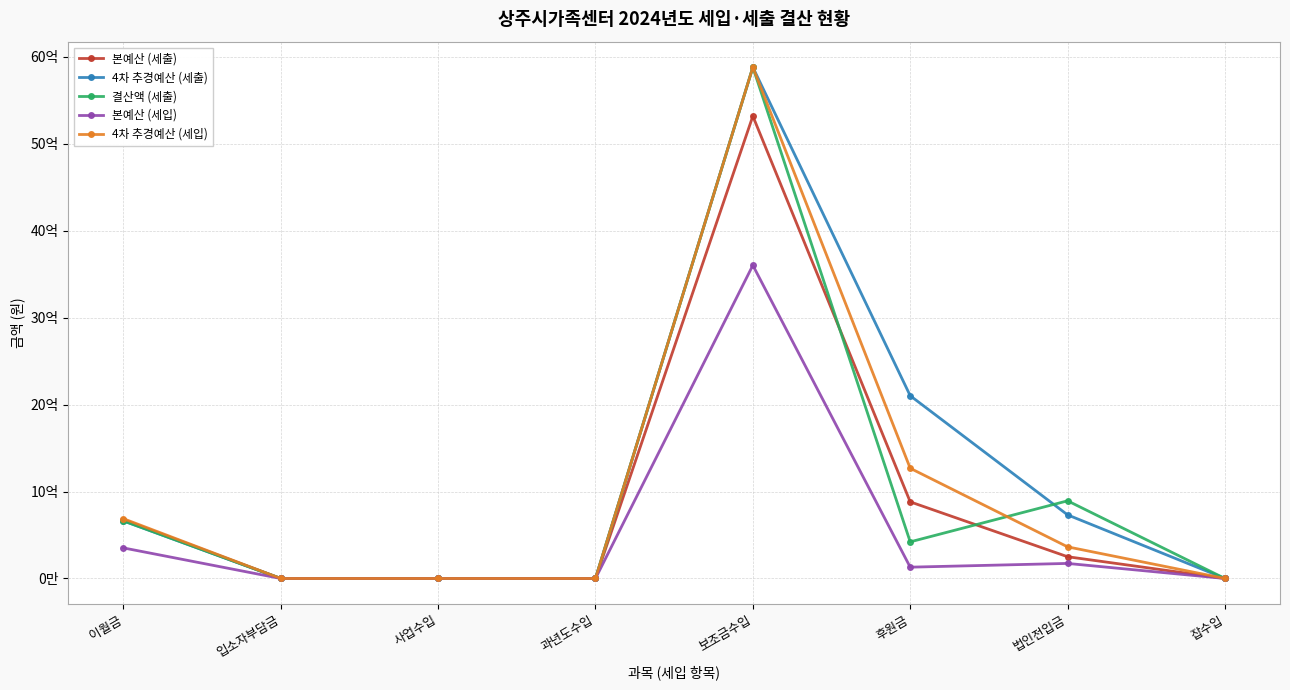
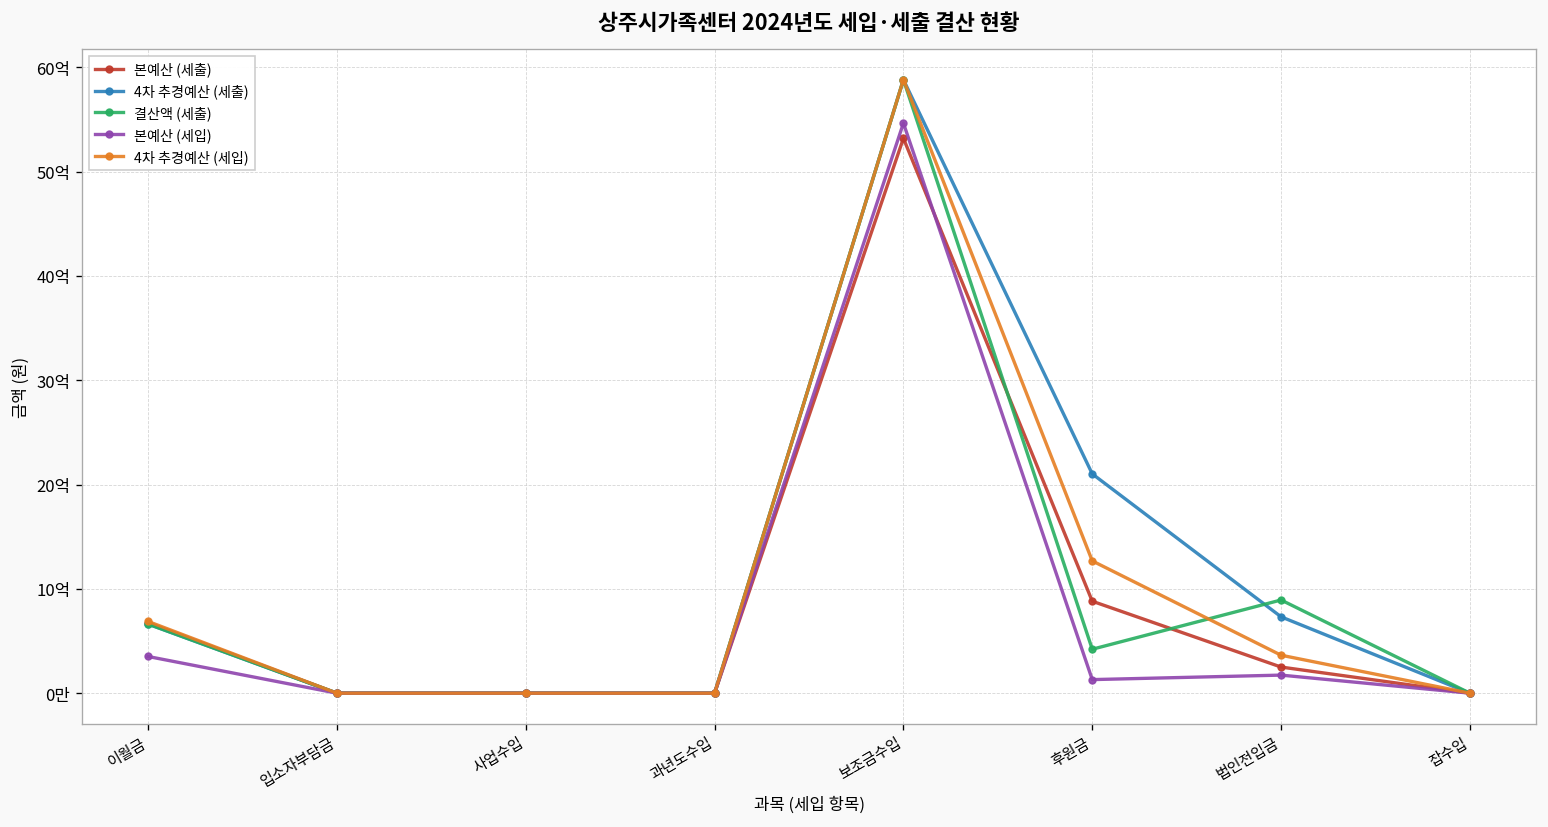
본예산 (세입), 보조금수입: 36억 -> 55억
